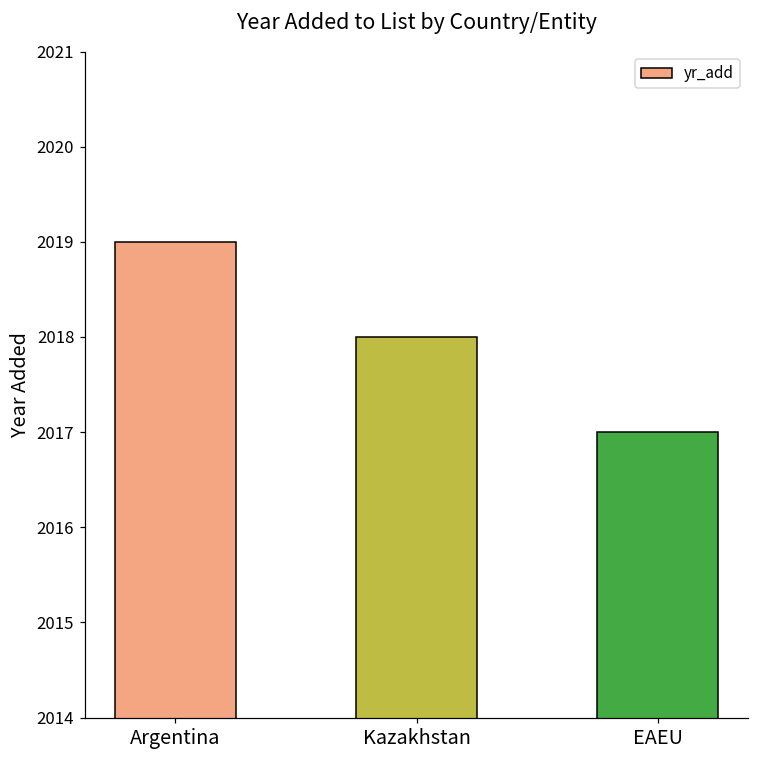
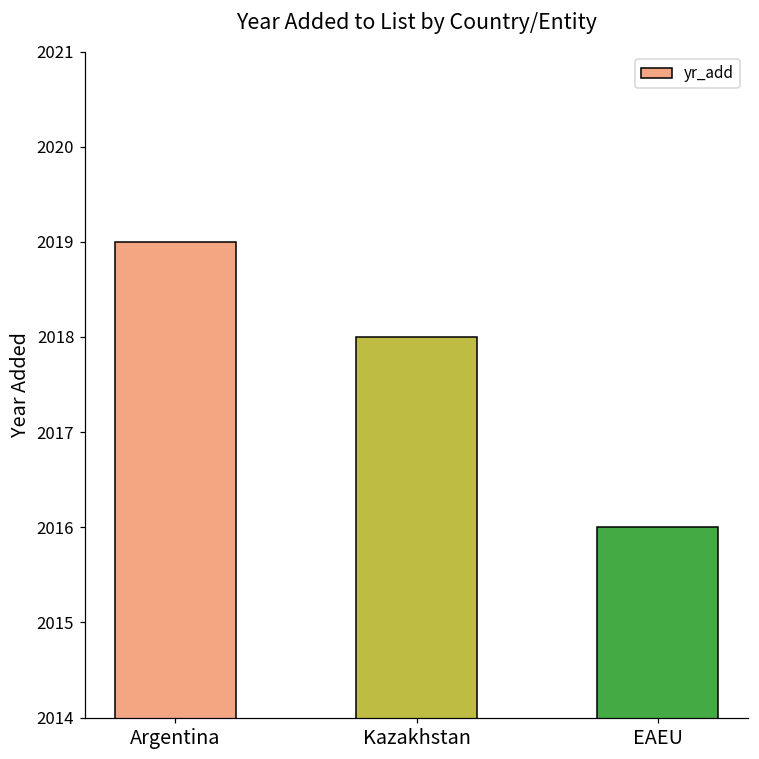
EAEU: 2017 -> 2016
